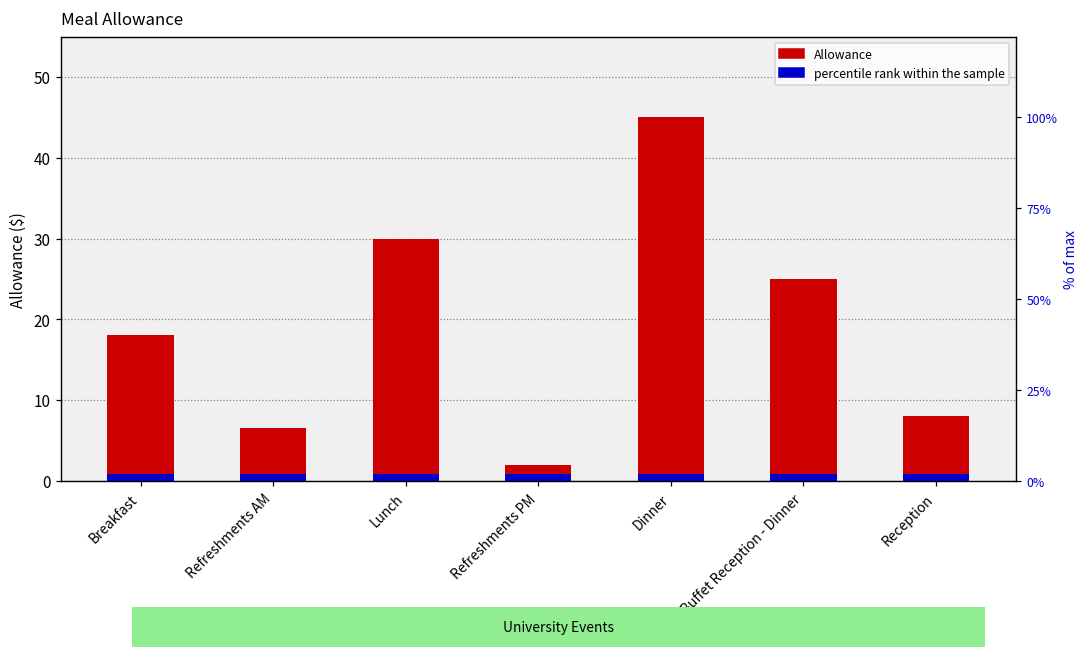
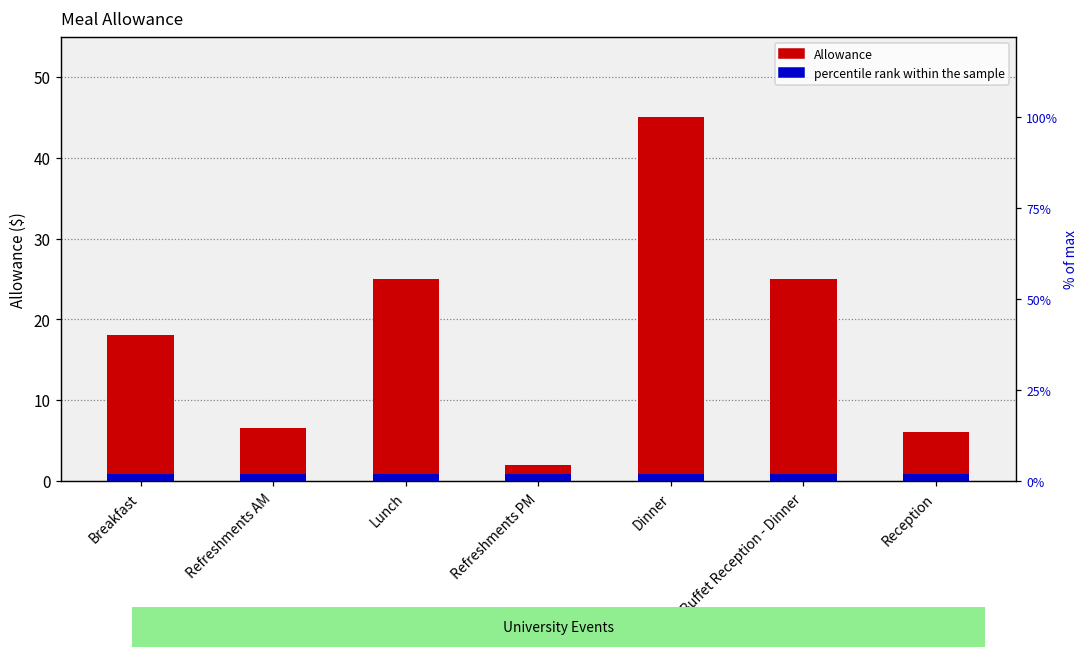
Allowance, Lunch: 30 -> 25
Allowance, Reception: 8 -> 6
